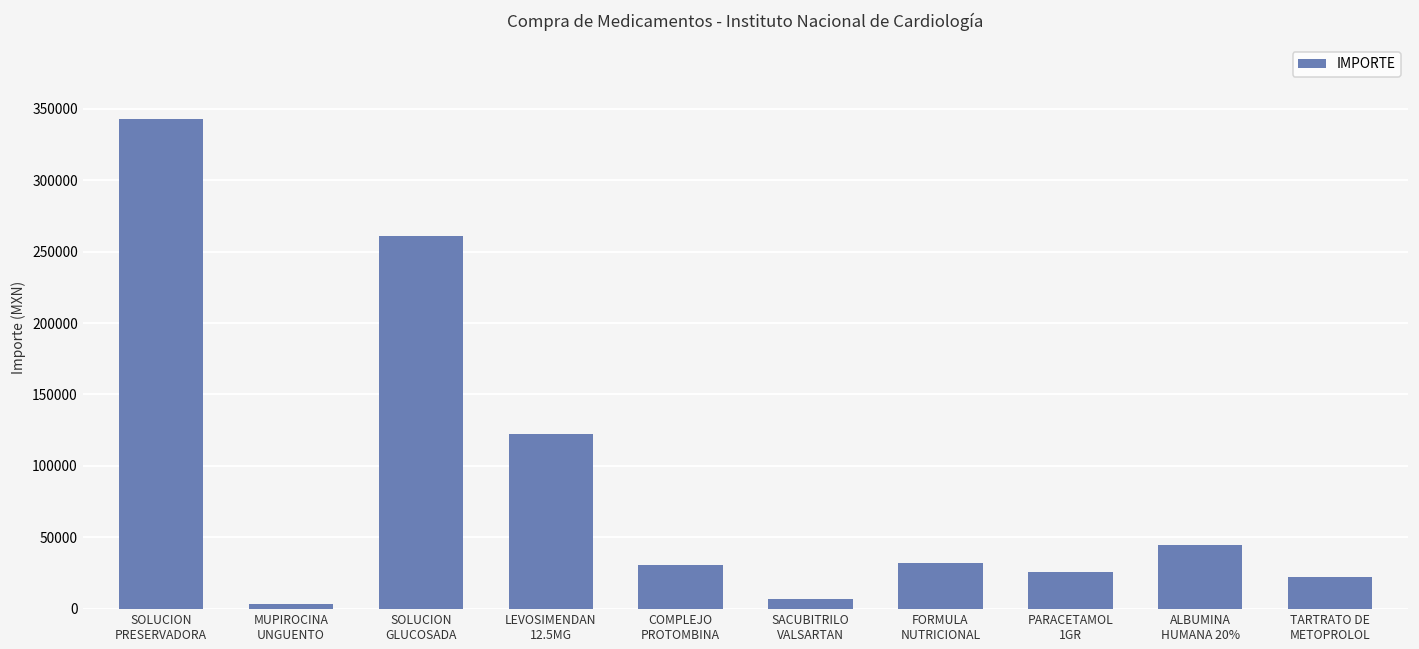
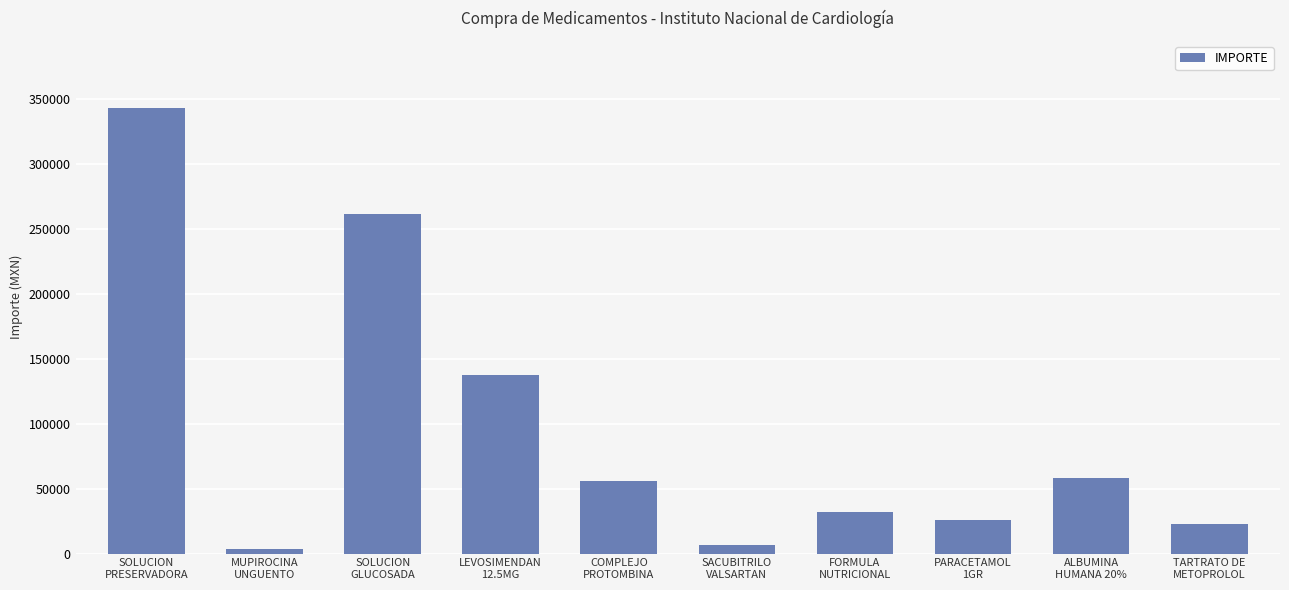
LEVOSIMENDAN 12.5MG: 122000 -> 137000
COMPLEJO PROTOMBINA: 31000 -> 56000
ALBUMINA HUMANA 20%: 44000 -> 58000
